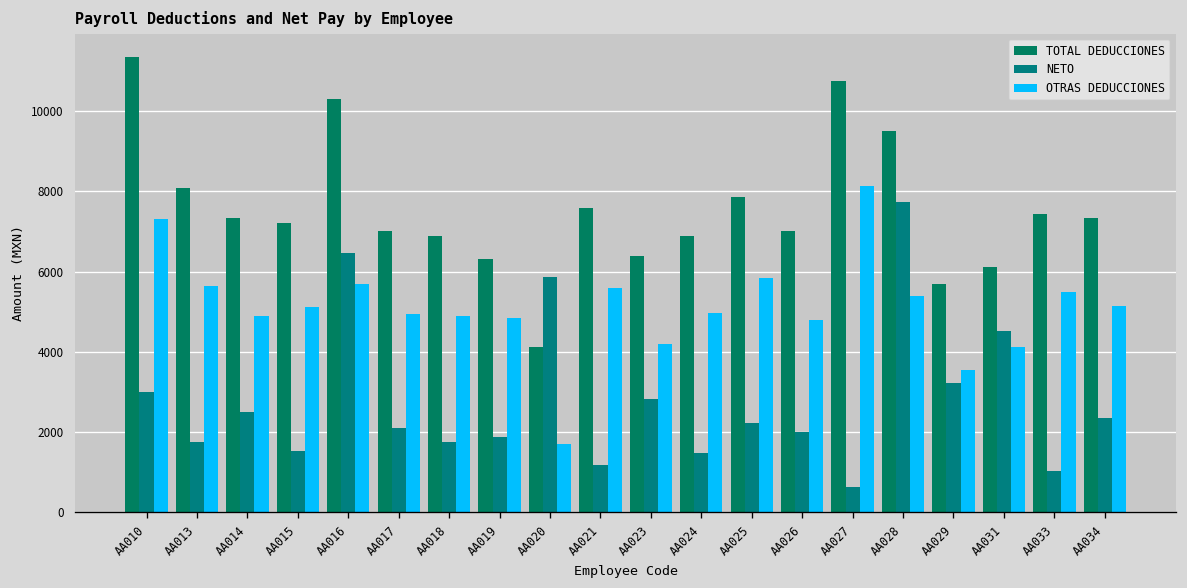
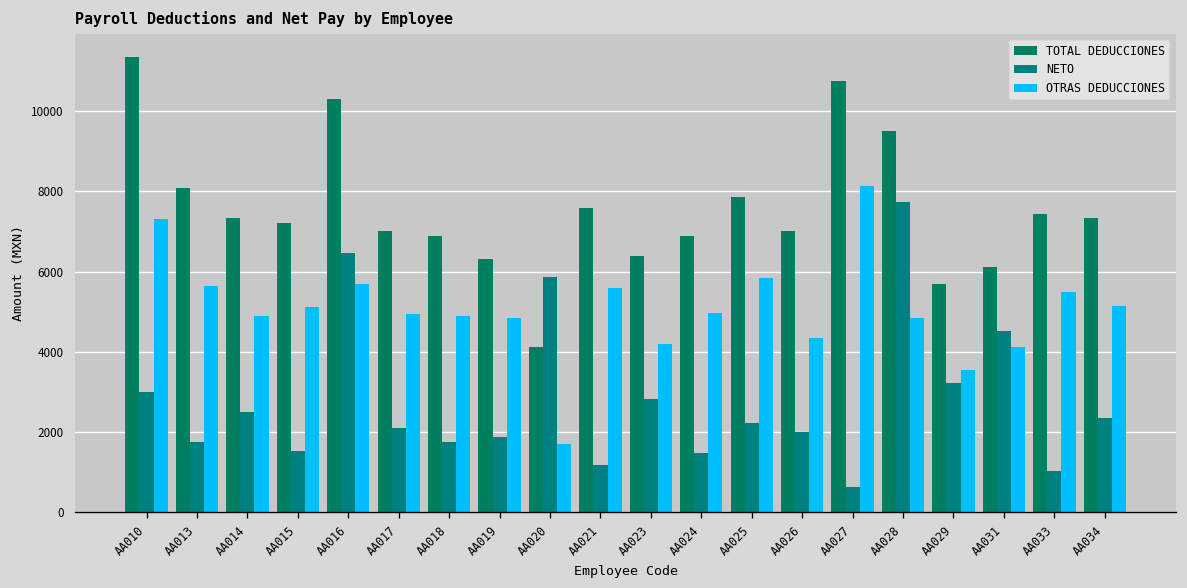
OTRAS DEDUCCIONES, AA026: 4800 -> 4400
OTRAS DEDUCCIONES, AA028: 5400 -> 4800
